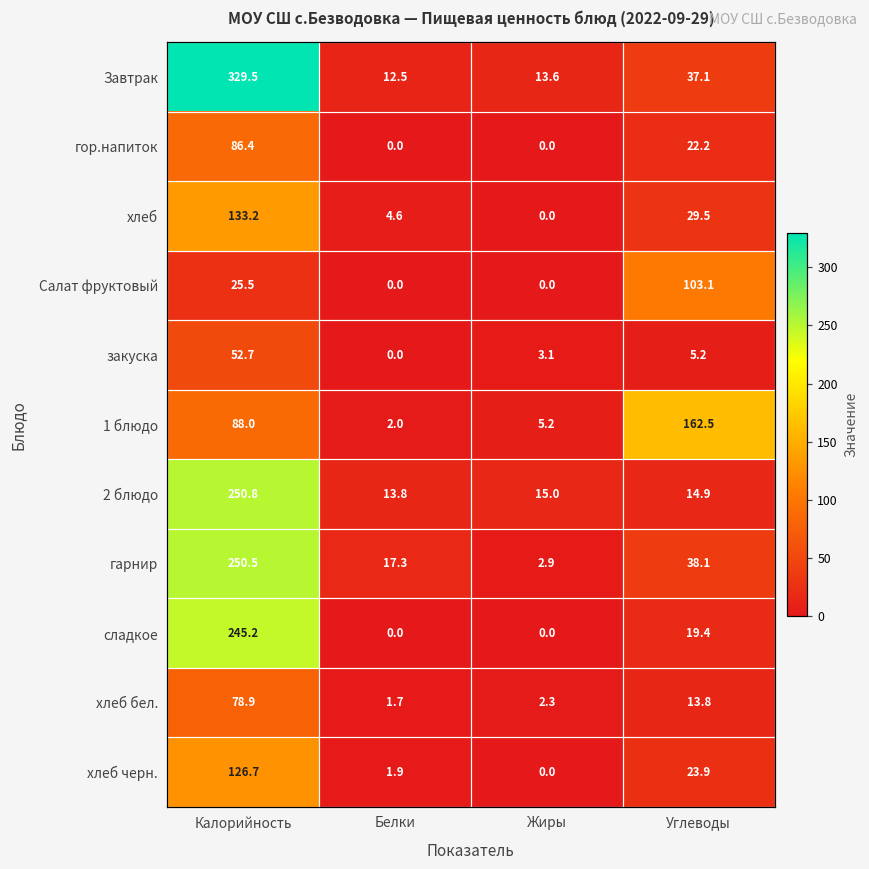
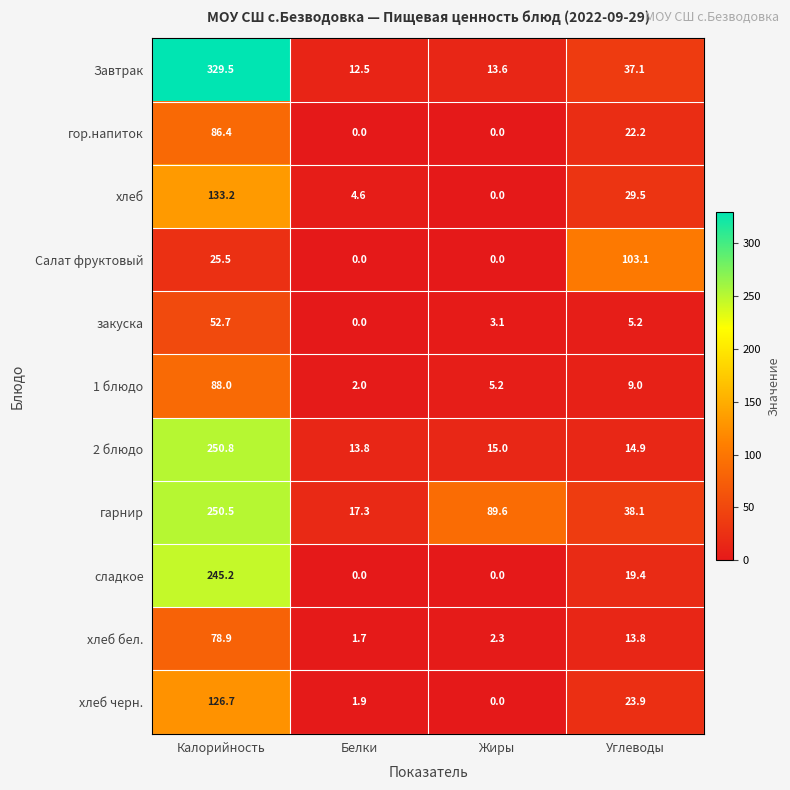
1 блюдо, Углеводы: 162.5 -> 9.0
гарнир, Жиры: 2.9 -> 89.6
